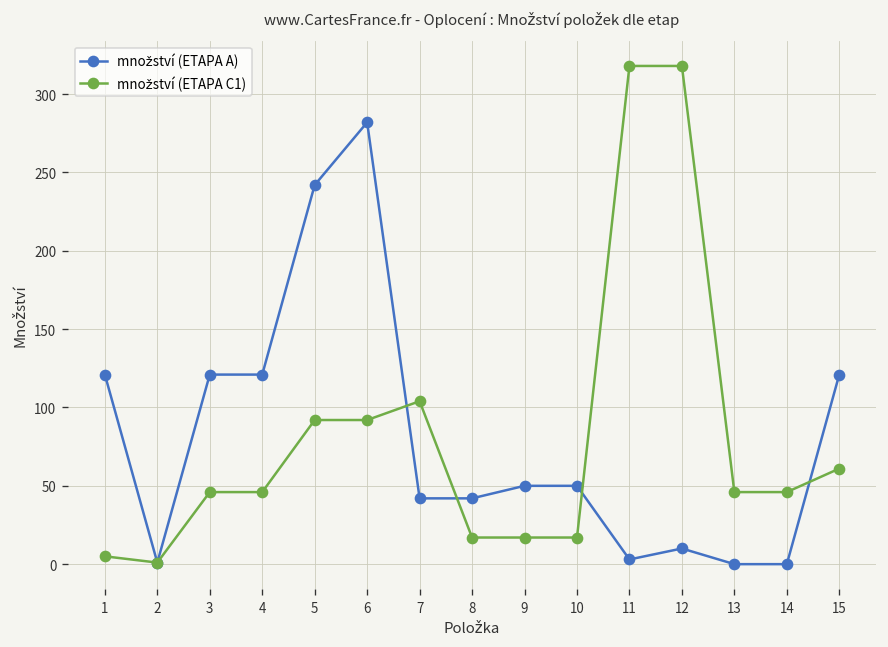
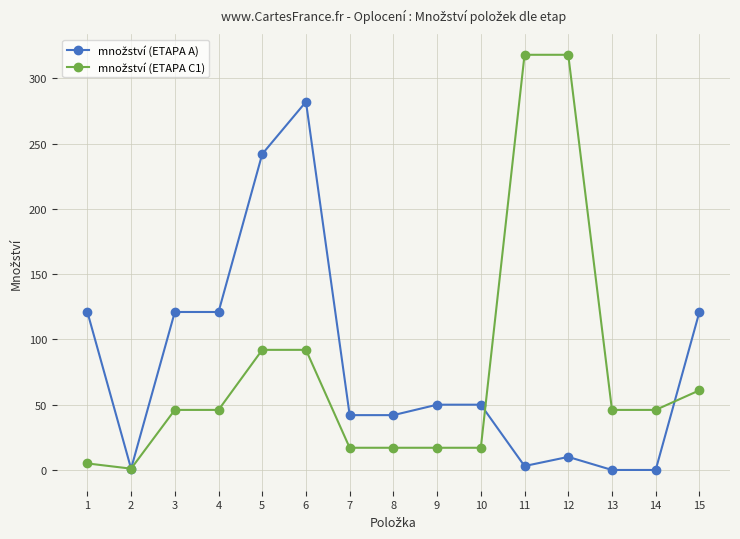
množství (ETAPA C1), 7: 104 -> 17
